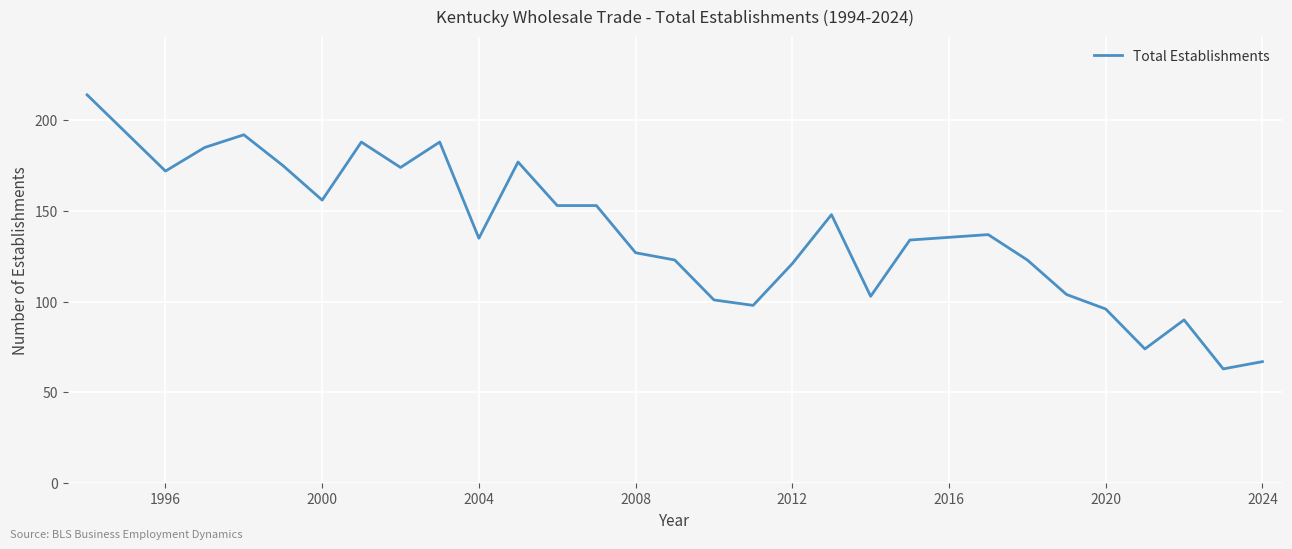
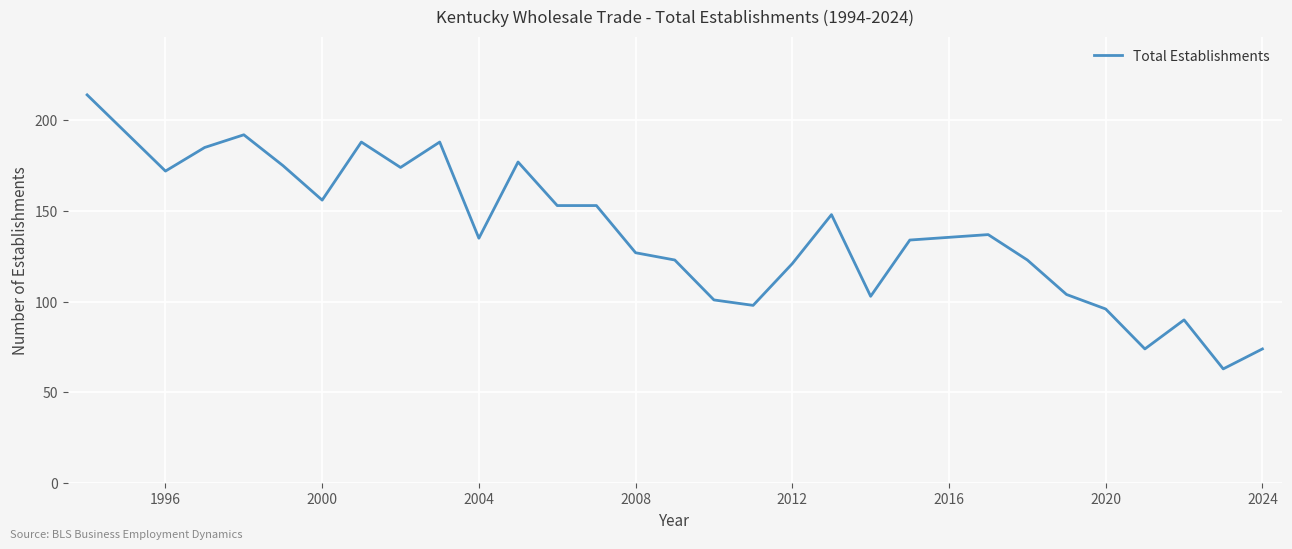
2024: 67 -> 74
